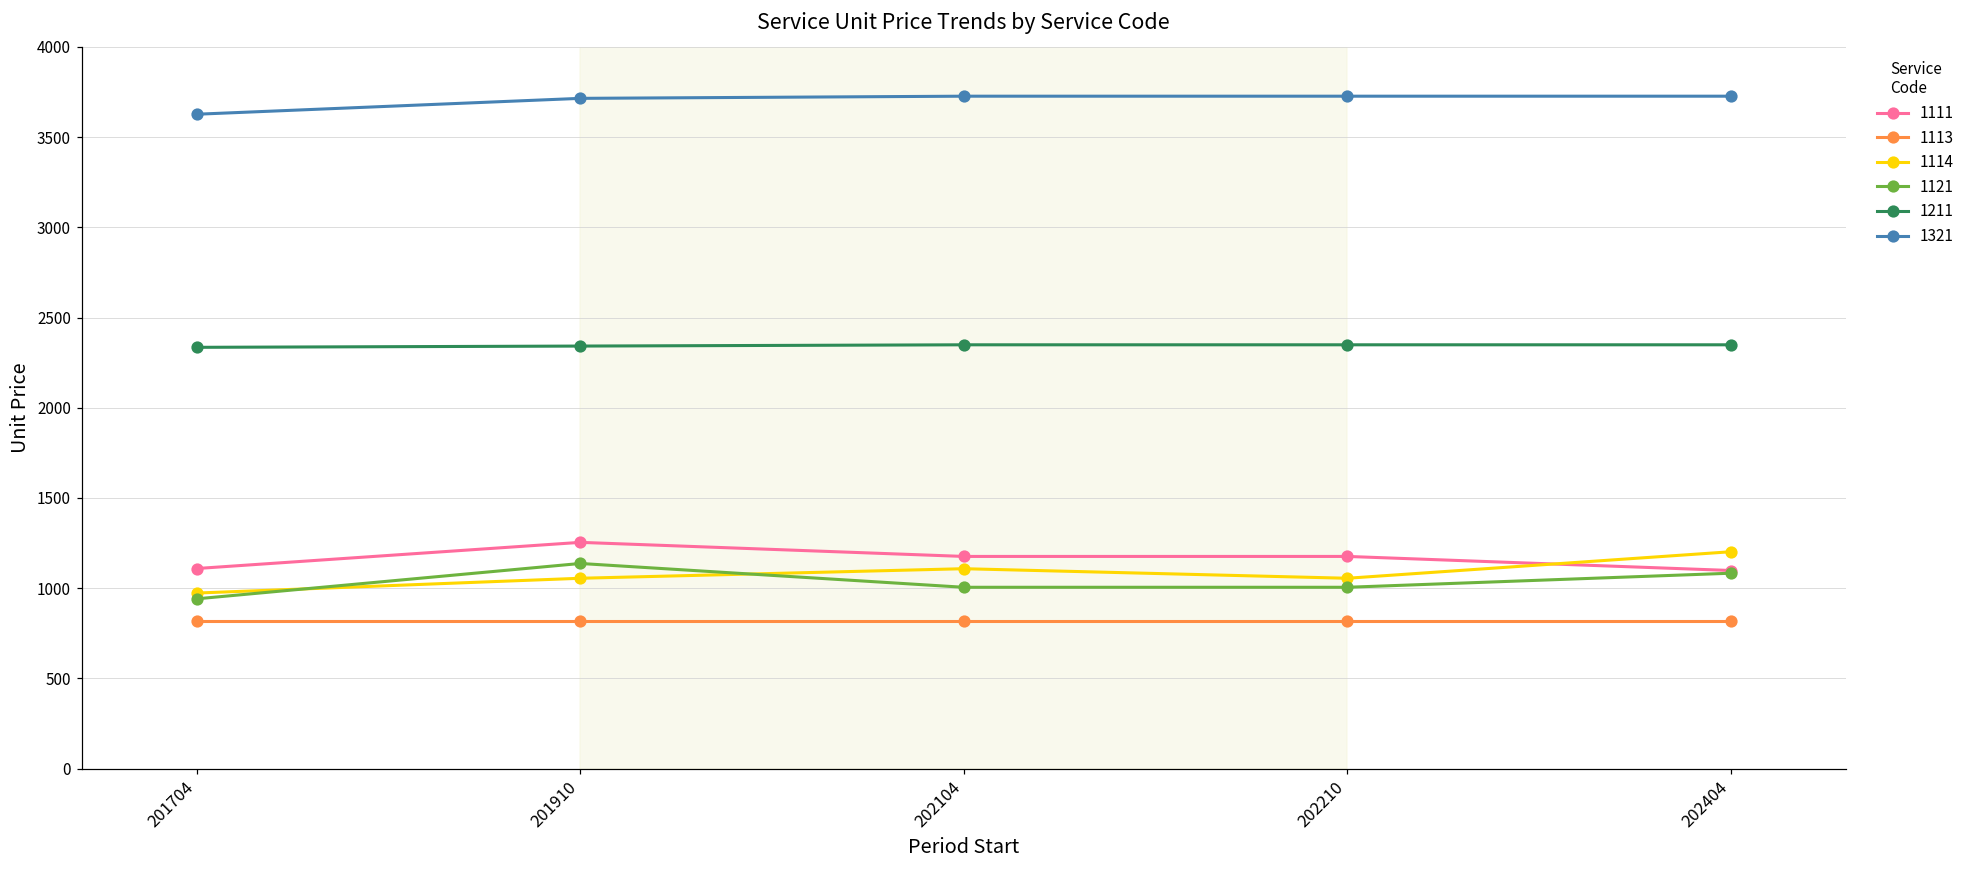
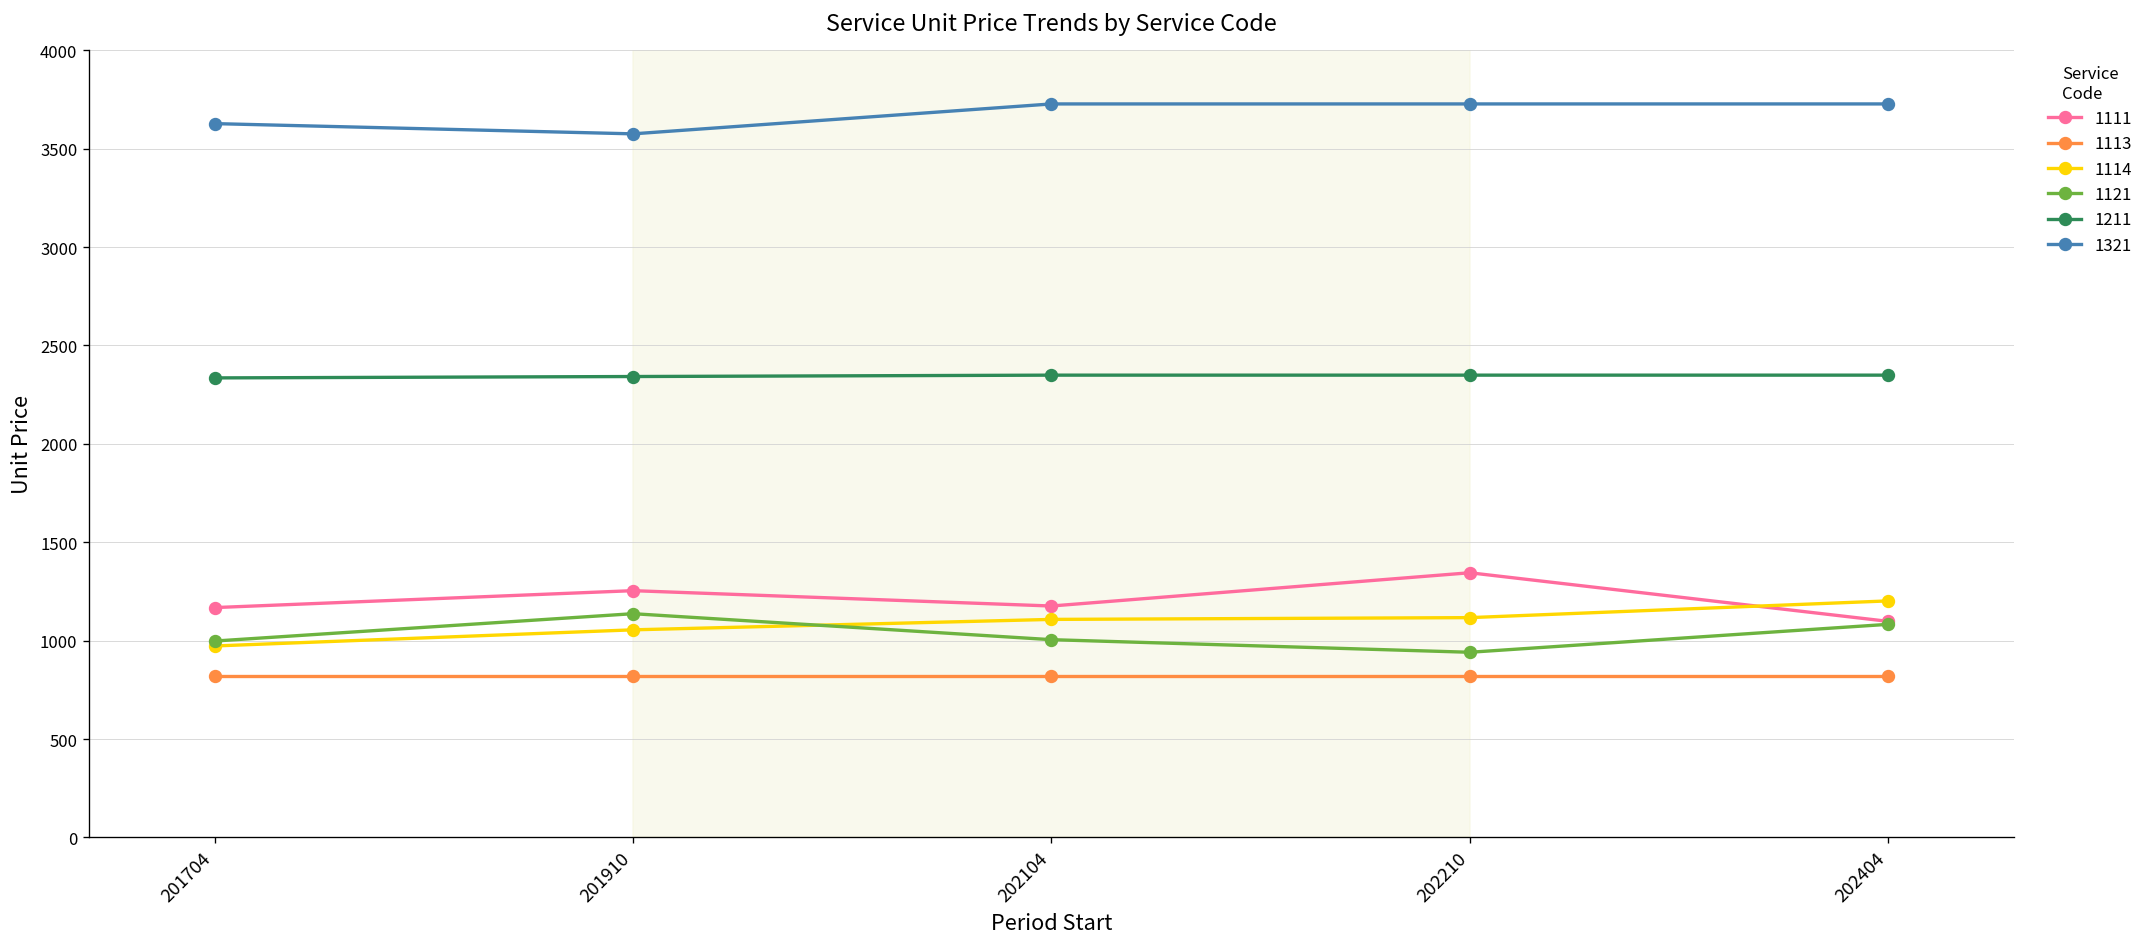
1111, 201704: 1110 -> 1170
1121, 201704: 940 -> 1000
1321, 201910: 3720 -> 3580
1111, 202210: 1180 -> 1350
1114, 202210: 1060 -> 1120
1121, 202210: 1010 -> 940
